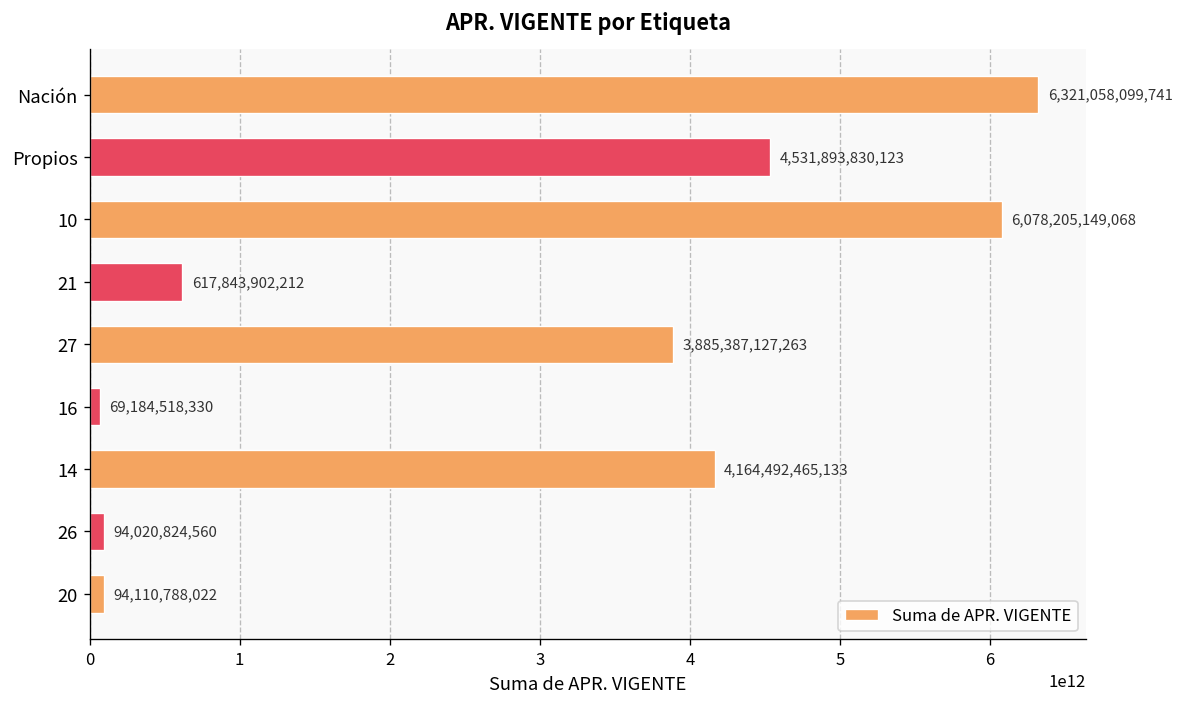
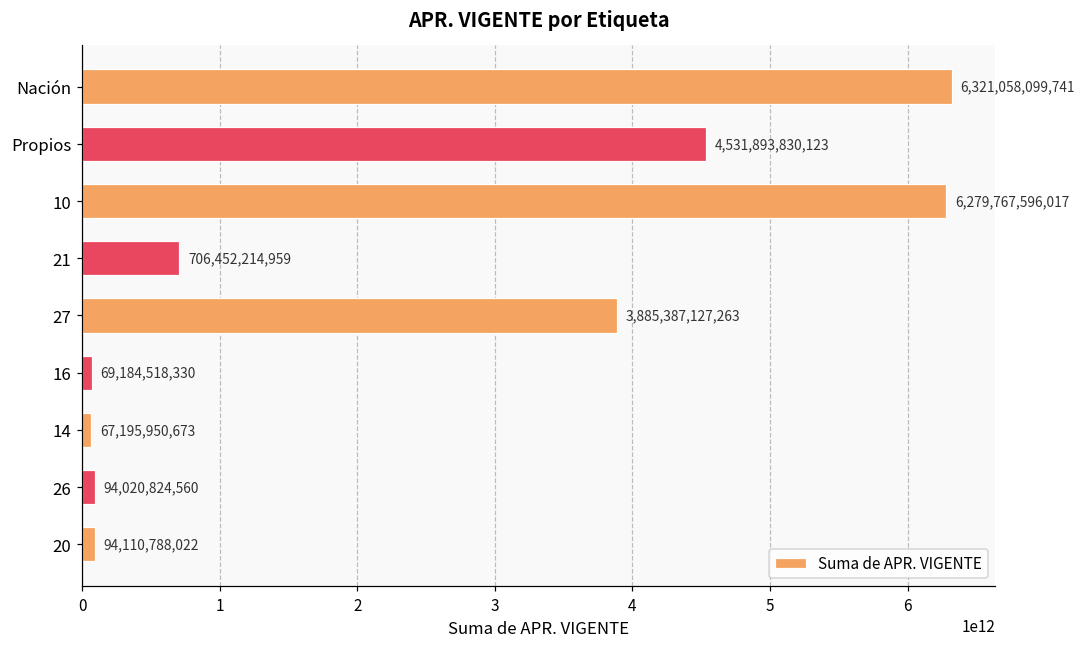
10: 6,078,205,149,068 -> 6,279,767,596,017
21: 617,843,902,212 -> 706,452,214,959
14: 4,164,492,465,133 -> 67,195,950,673
